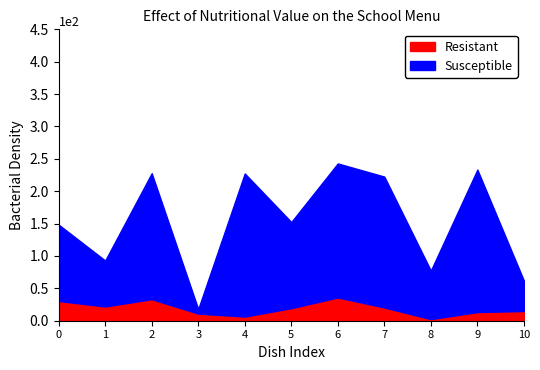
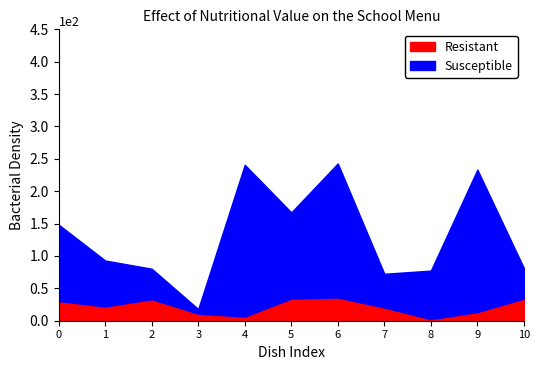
Susceptible, 2: 1.9 -> 0.5
Susceptible, 4: 2.2 -> 2.3
Resistant, 5: 0.2 -> 0.3
Susceptible, 7: 2.0 -> 0.5
Resistant, 10: 0.2 -> 0.3
